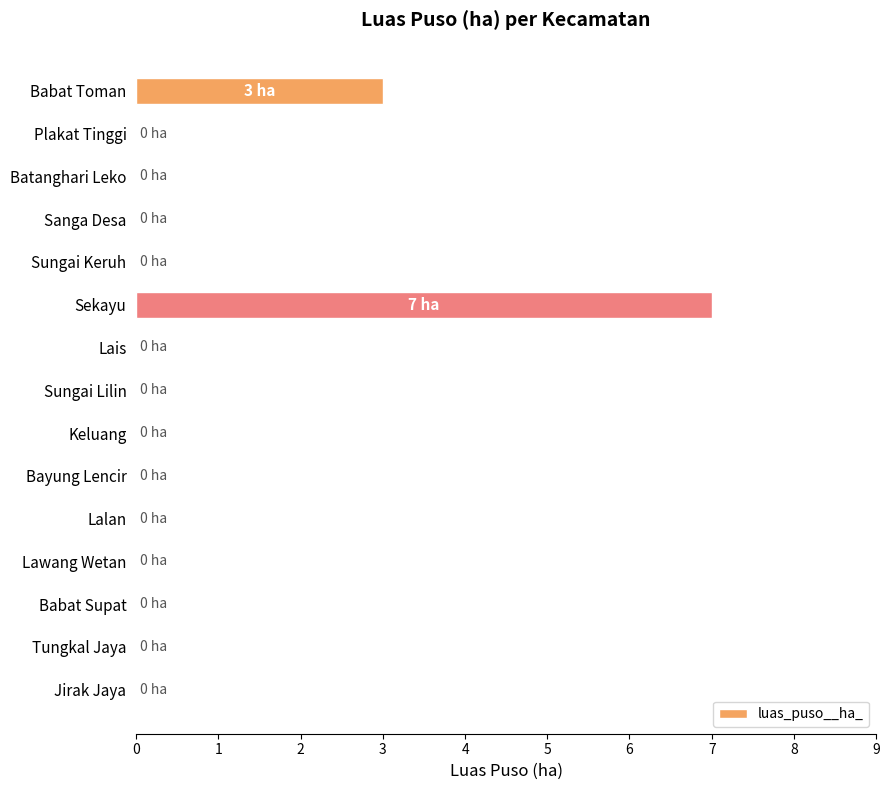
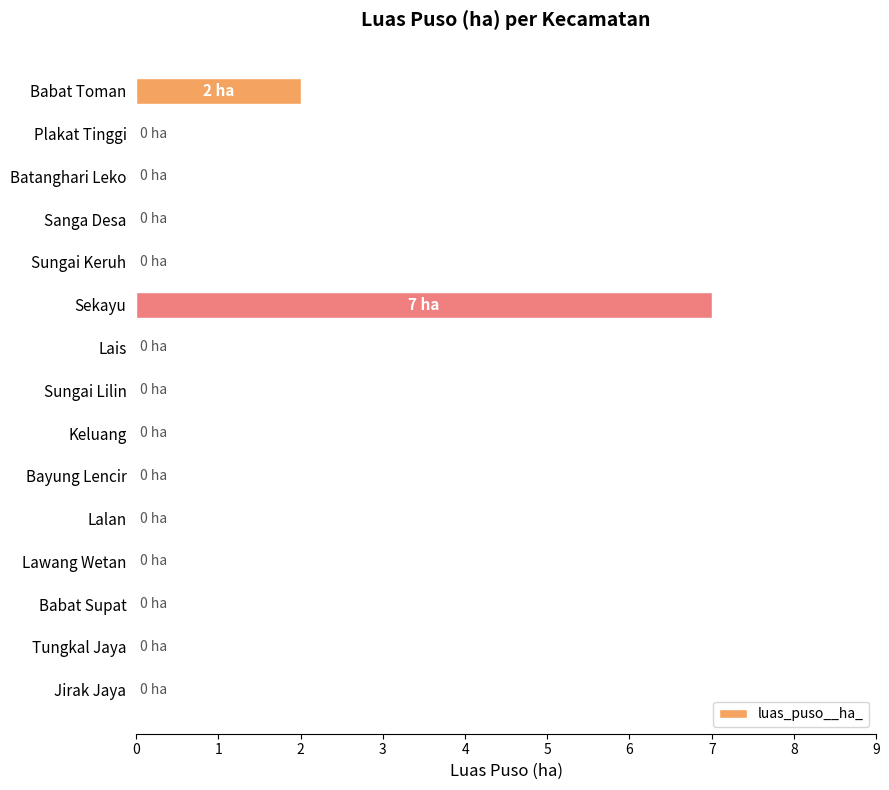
Babat Toman: 3 -> 2
